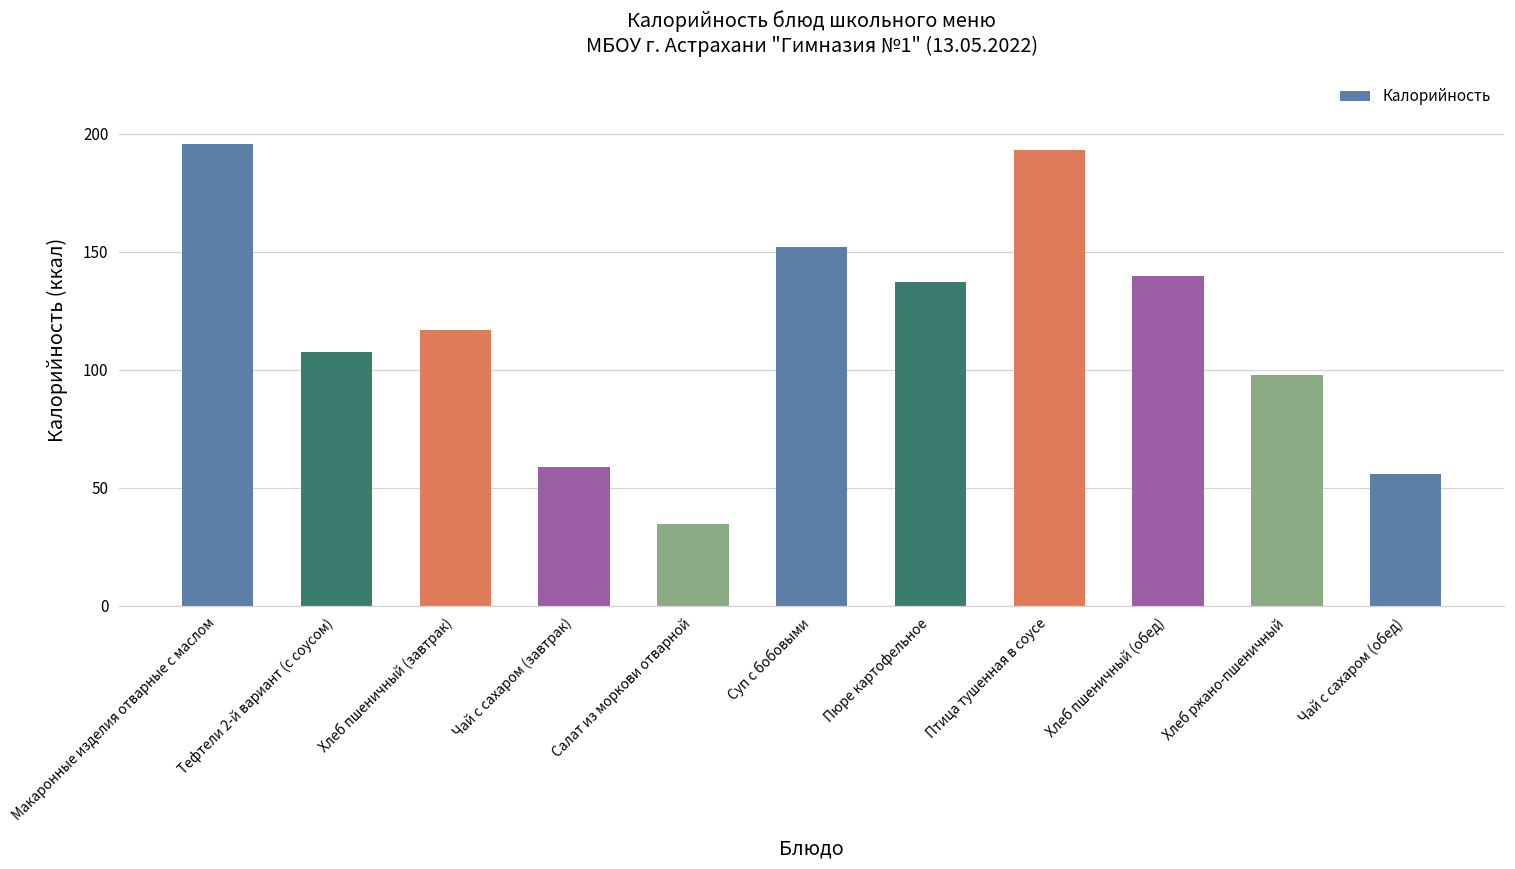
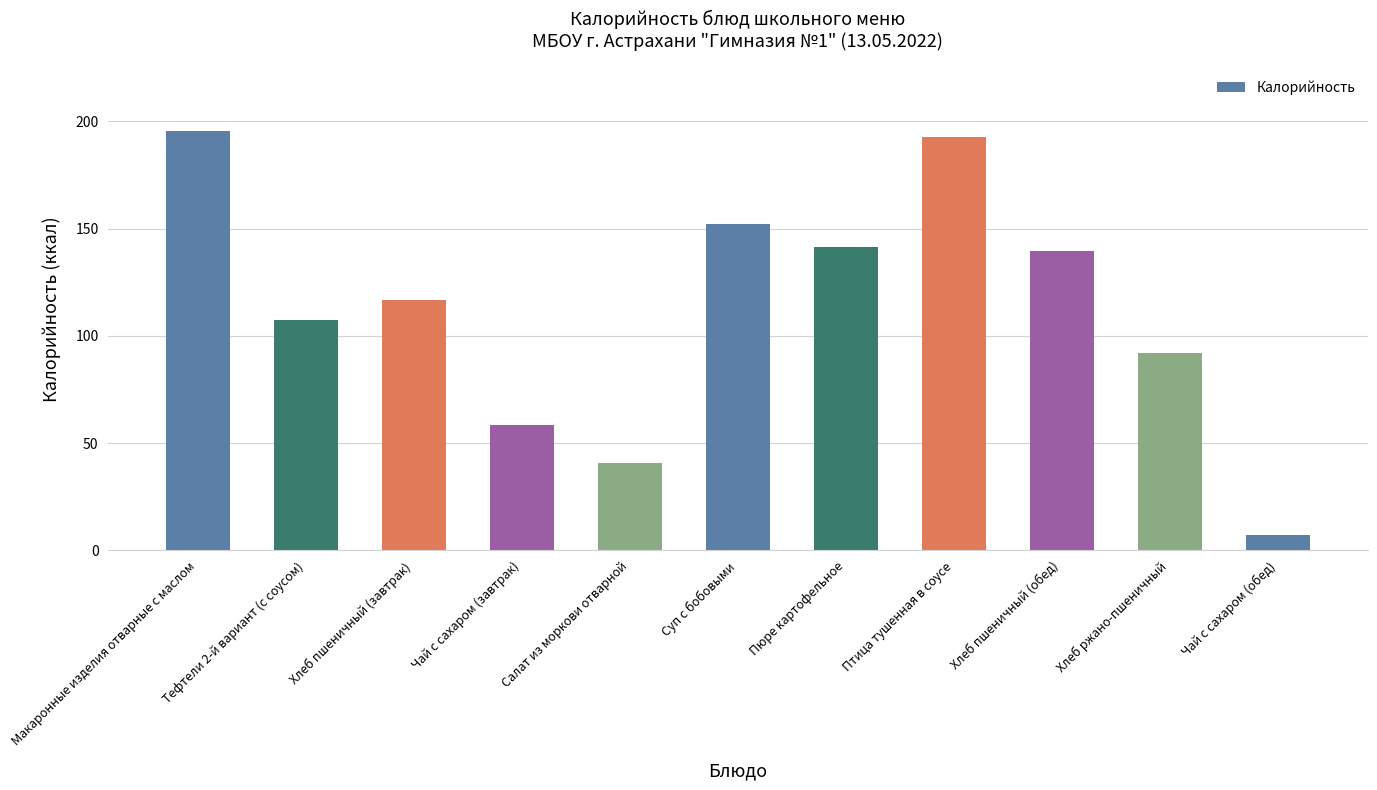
Салат из моркови отварной: 35 -> 41
Пюре картофельное: 137 -> 142
Хлеб ржано-пшеничный: 98 -> 92
Чай с сахаром (обед): 56 -> 7
